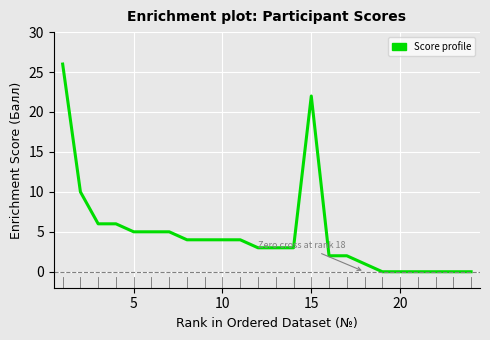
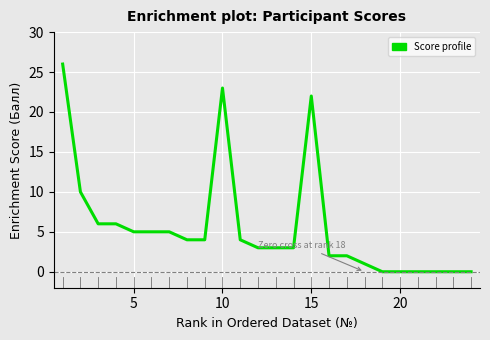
10: 4 -> 23
